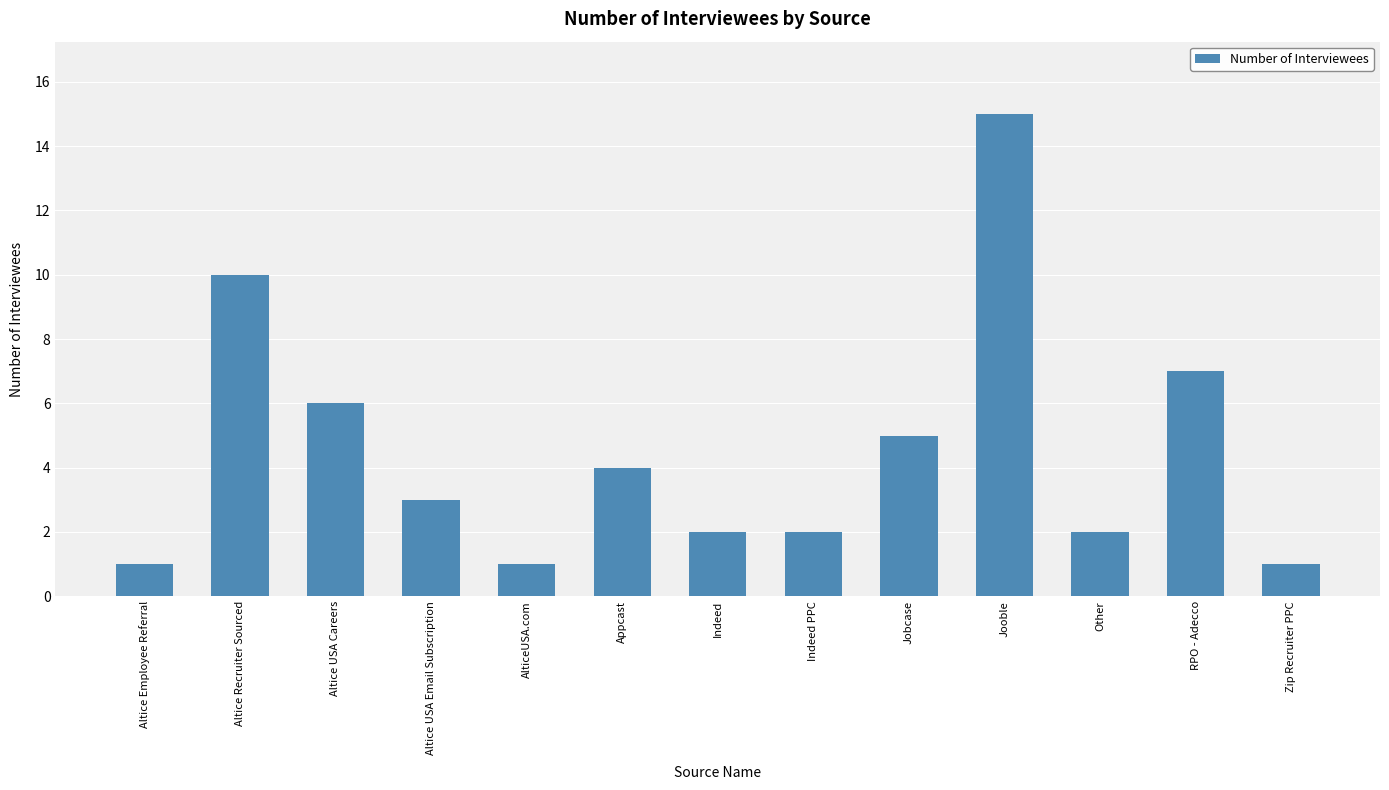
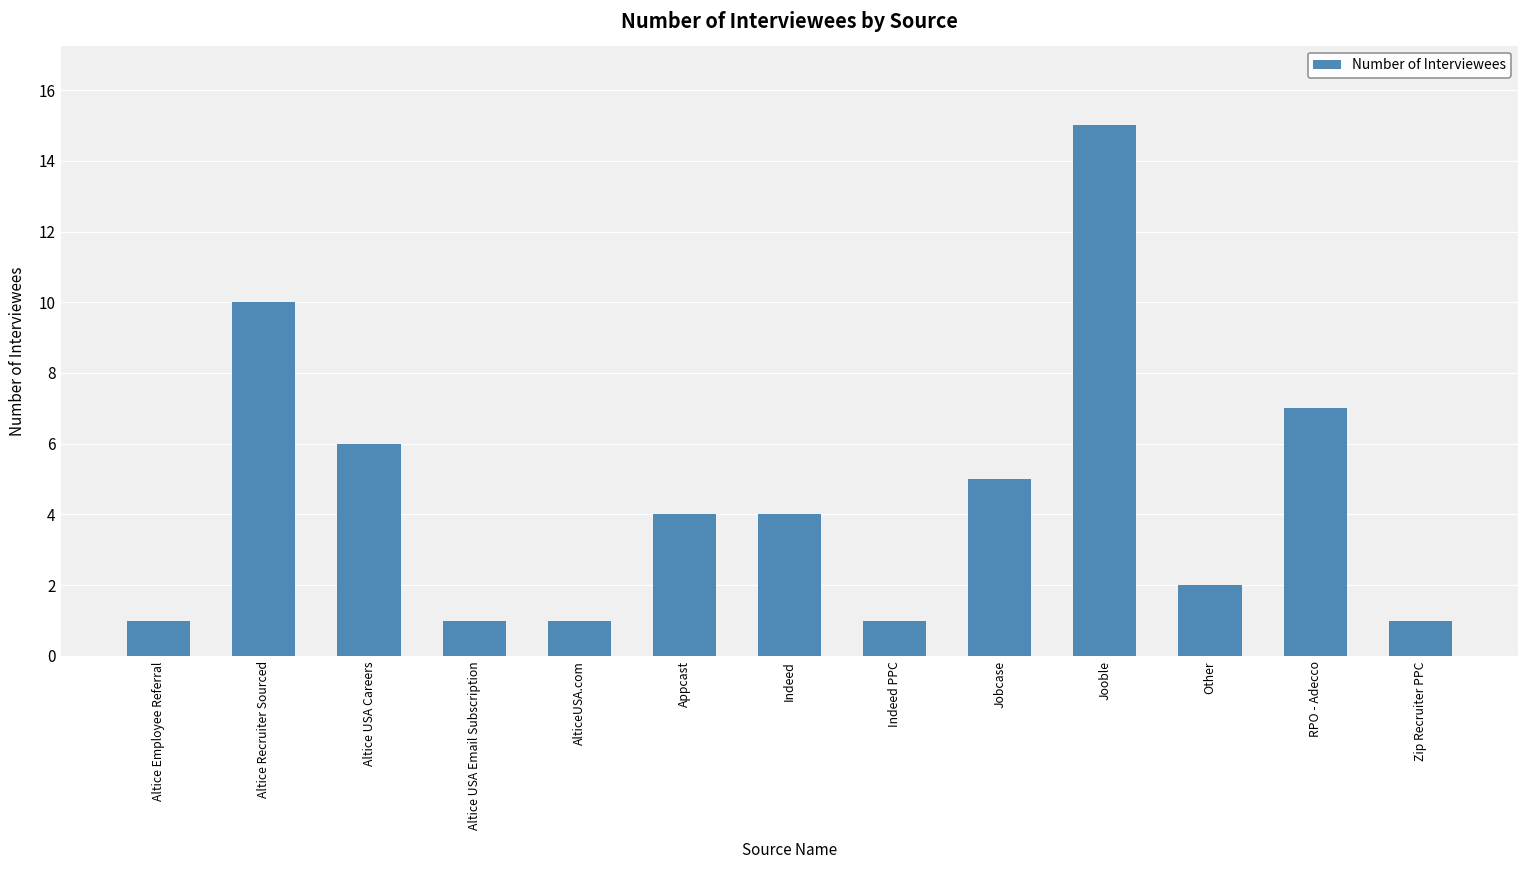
Altice USA Email Subscription: 3 -> 1
Indeed: 2 -> 4
Indeed PPC: 2 -> 1
